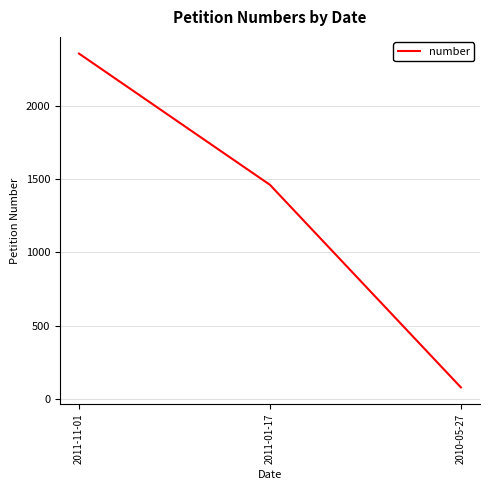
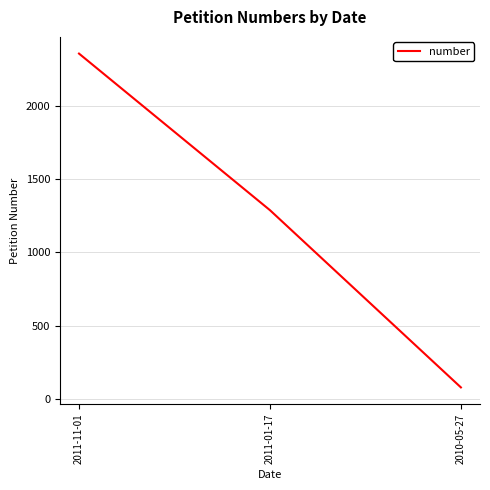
2011-01-17: 1460 -> 1290
